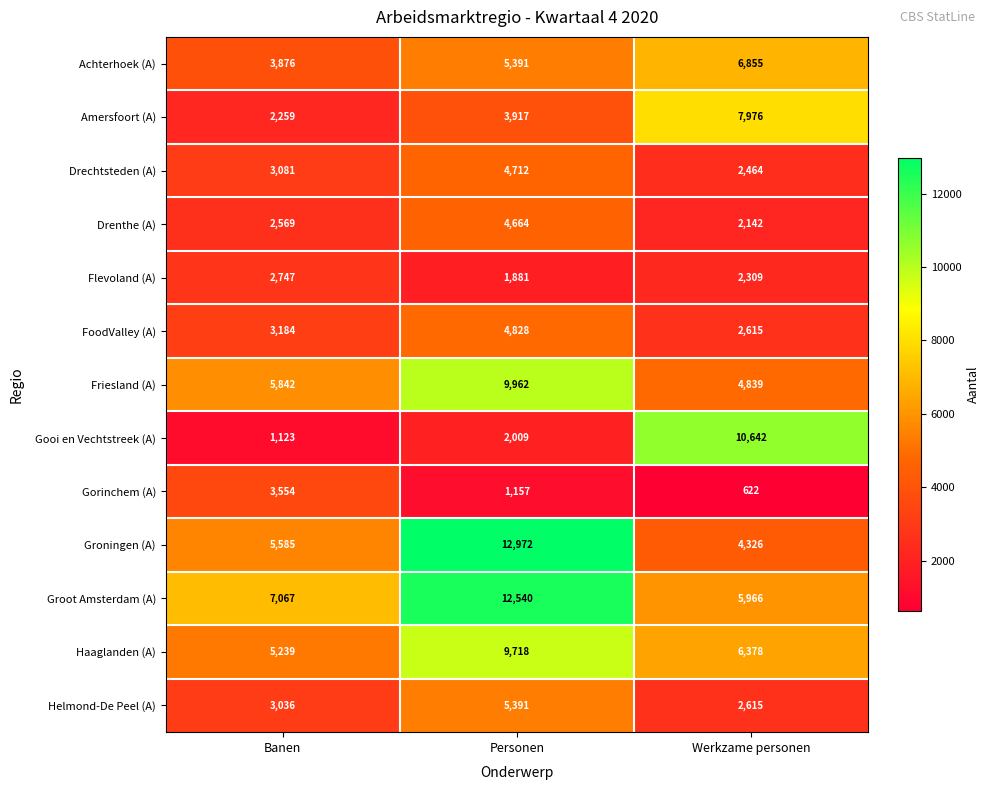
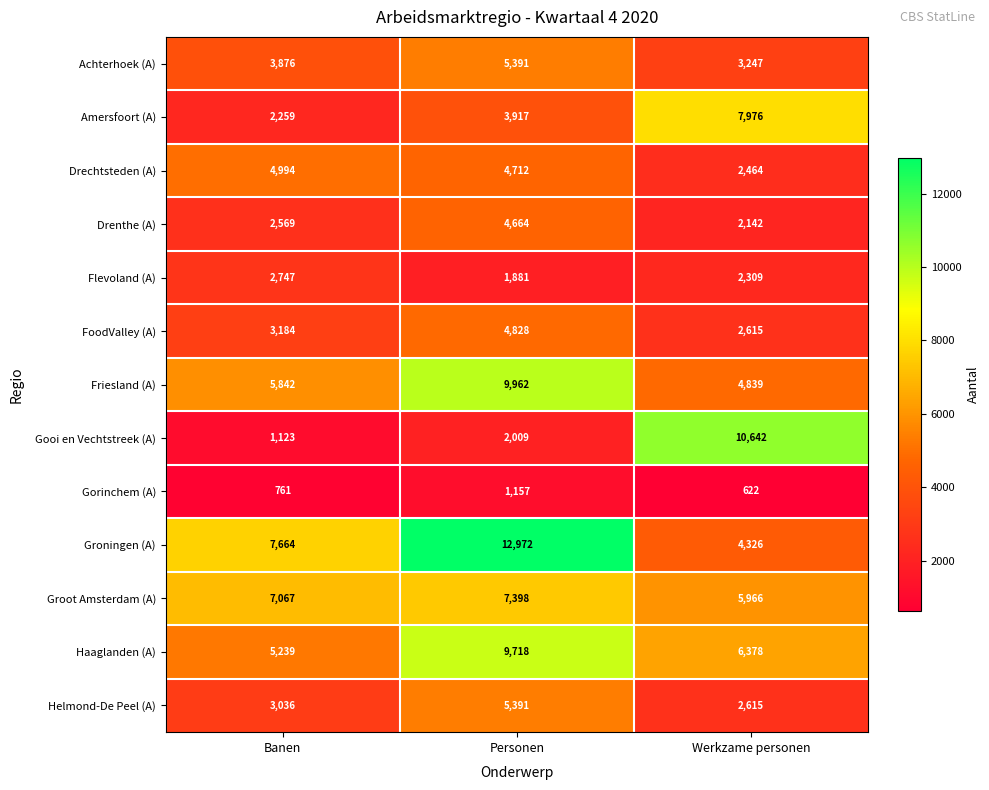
Achterhoek (A), Werkzame personen: 6,855 -> 3,247
Drechtsteden (A), Banen: 3,081 -> 4,994
Gorinchem (A), Banen: 3,554 -> 761
Groningen (A), Banen: 5,585 -> 7,664
Groot Amsterdam (A), Personen: 12,540 -> 7,398
